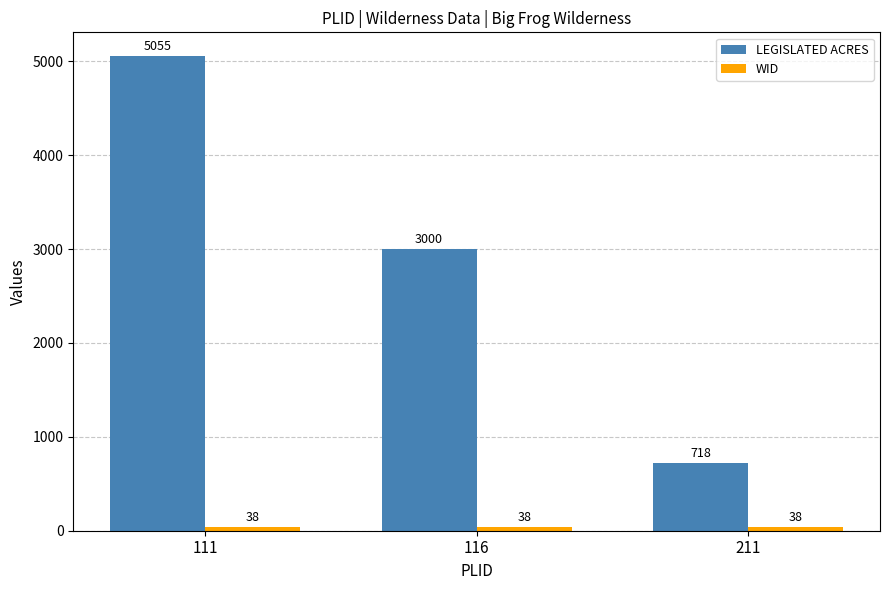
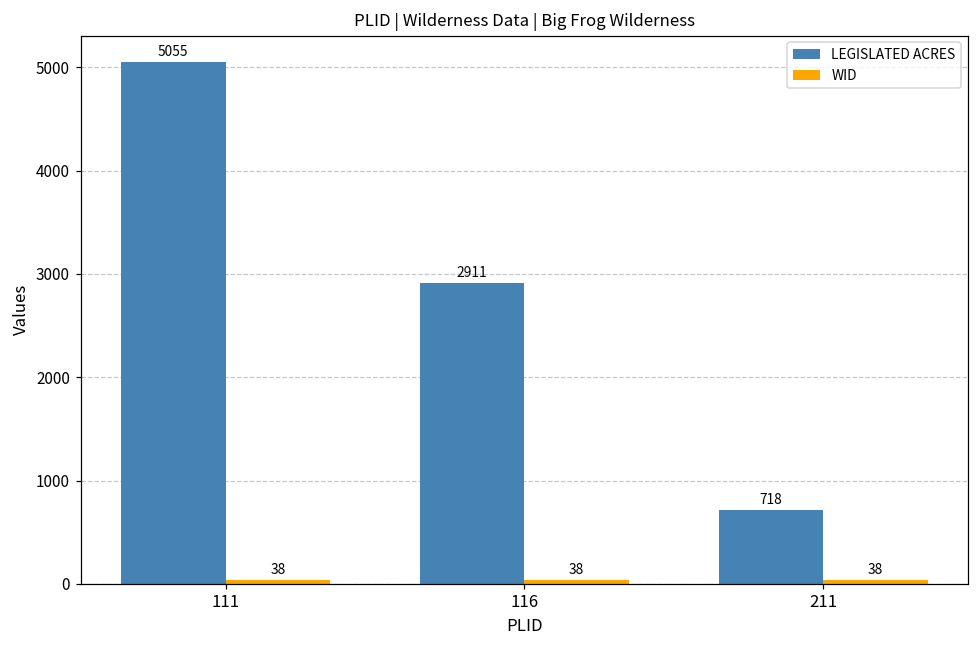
LEGISLATED ACRES, 116: 3000 -> 2911
